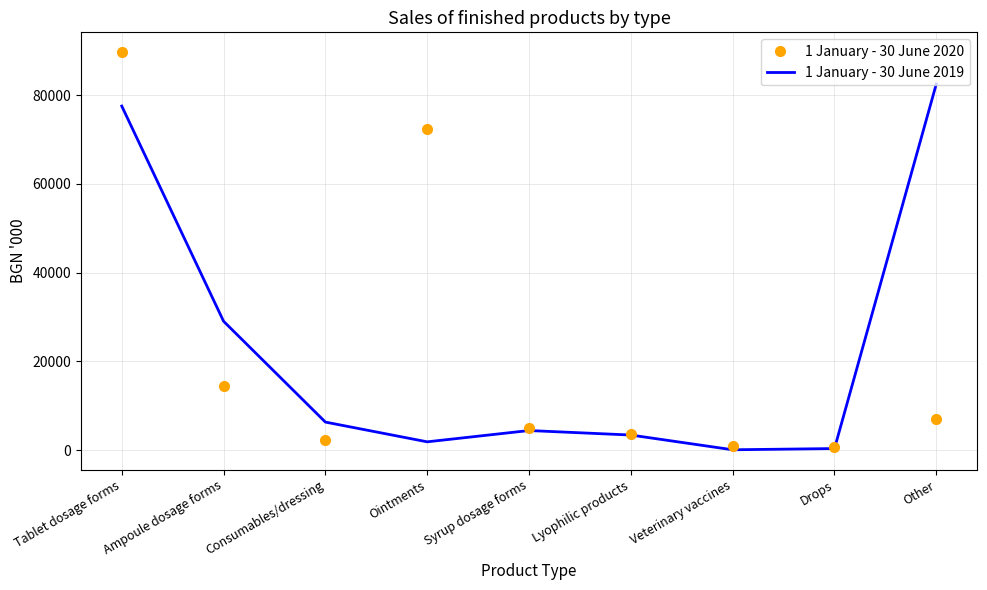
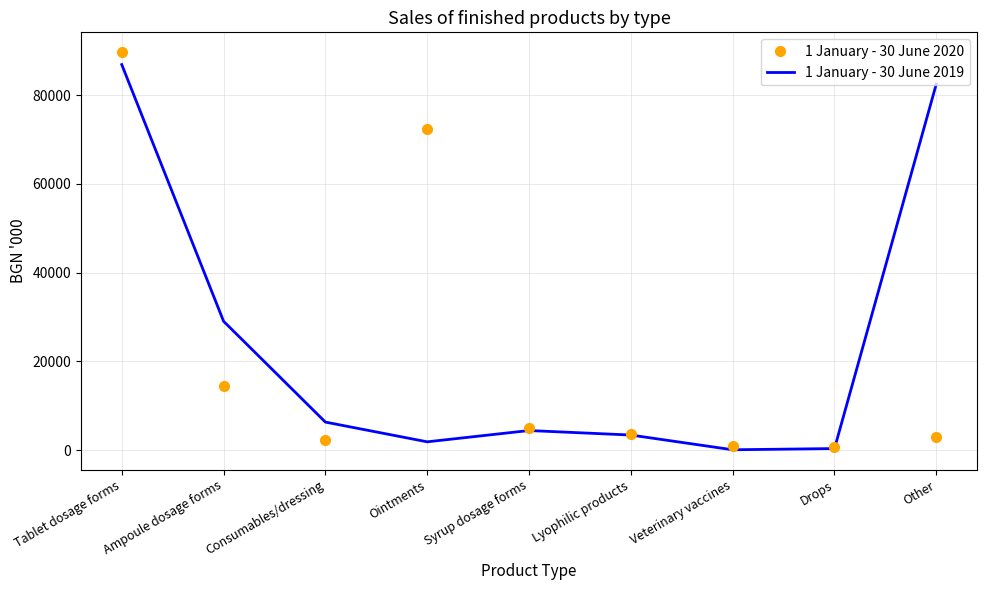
1 January - 30 June 2019, Tablet dosage forms: 78000 -> 87000
1 January - 30 June 2020, Other: 7000 -> 3000
